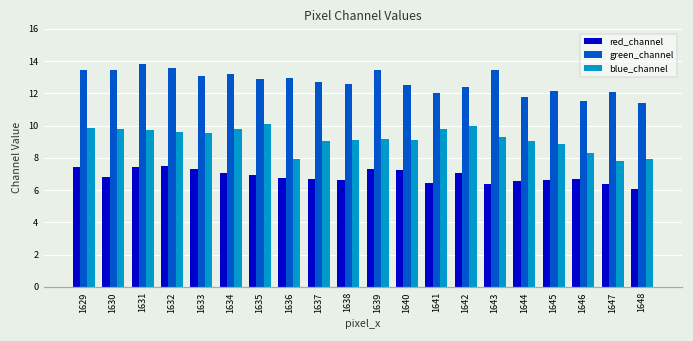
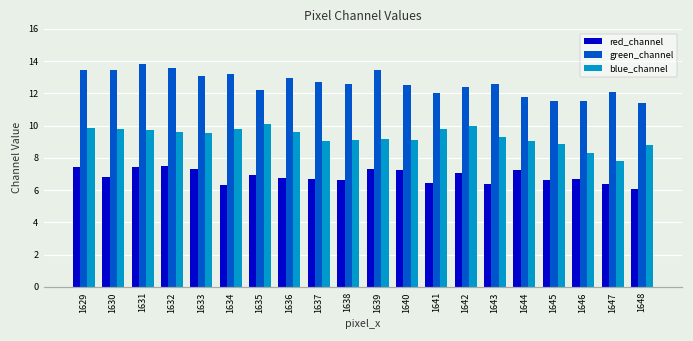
red_channel, 1634: 7.1 -> 6.3
green_channel, 1635: 12.9 -> 12.2
blue_channel, 1636: 7.9 -> 9.6
green_channel, 1643: 13.5 -> 12.6
red_channel, 1644: 6.6 -> 7.3
green_channel, 1645: 12.1 -> 11.5
blue_channel, 1648: 8.0 -> 8.8
